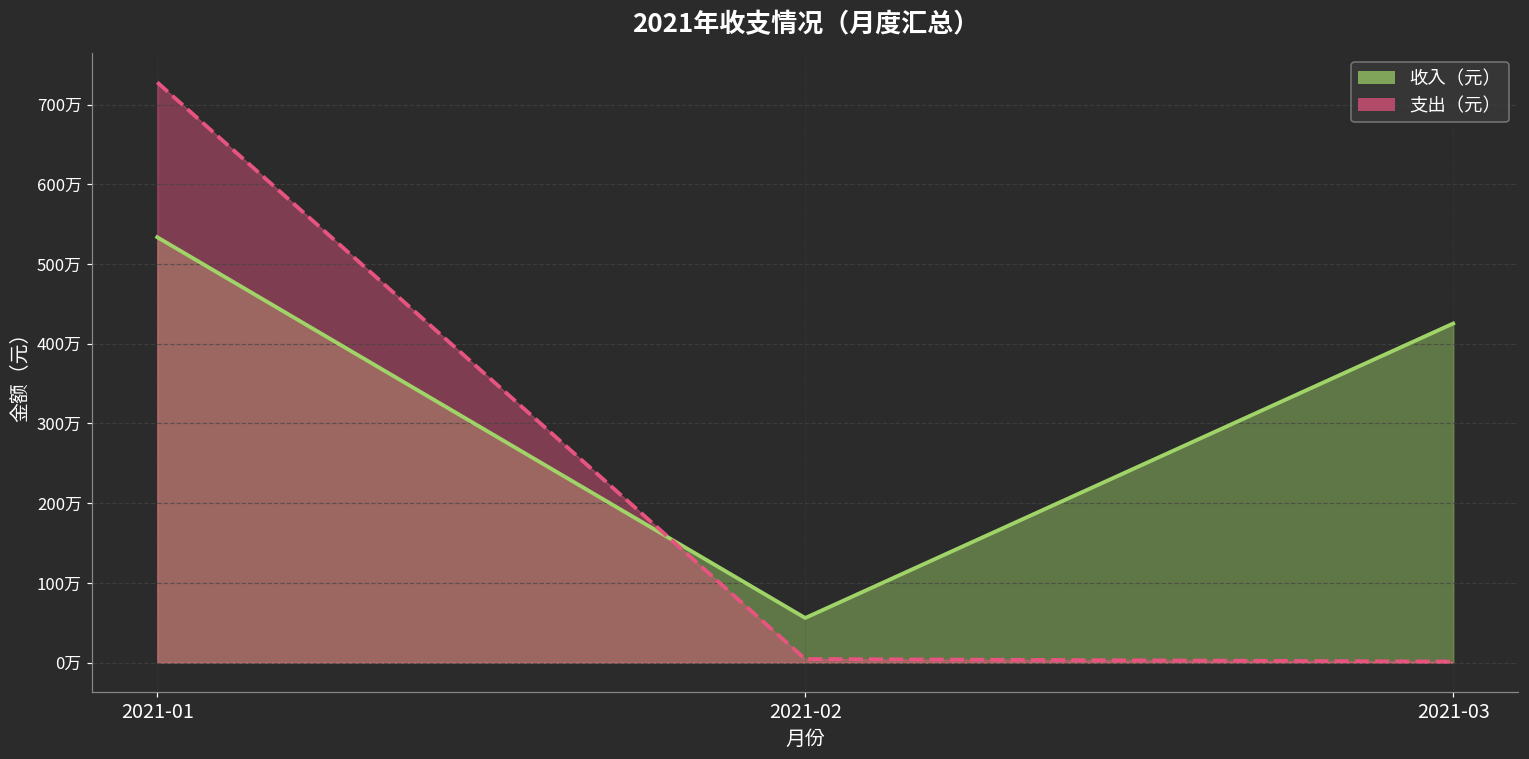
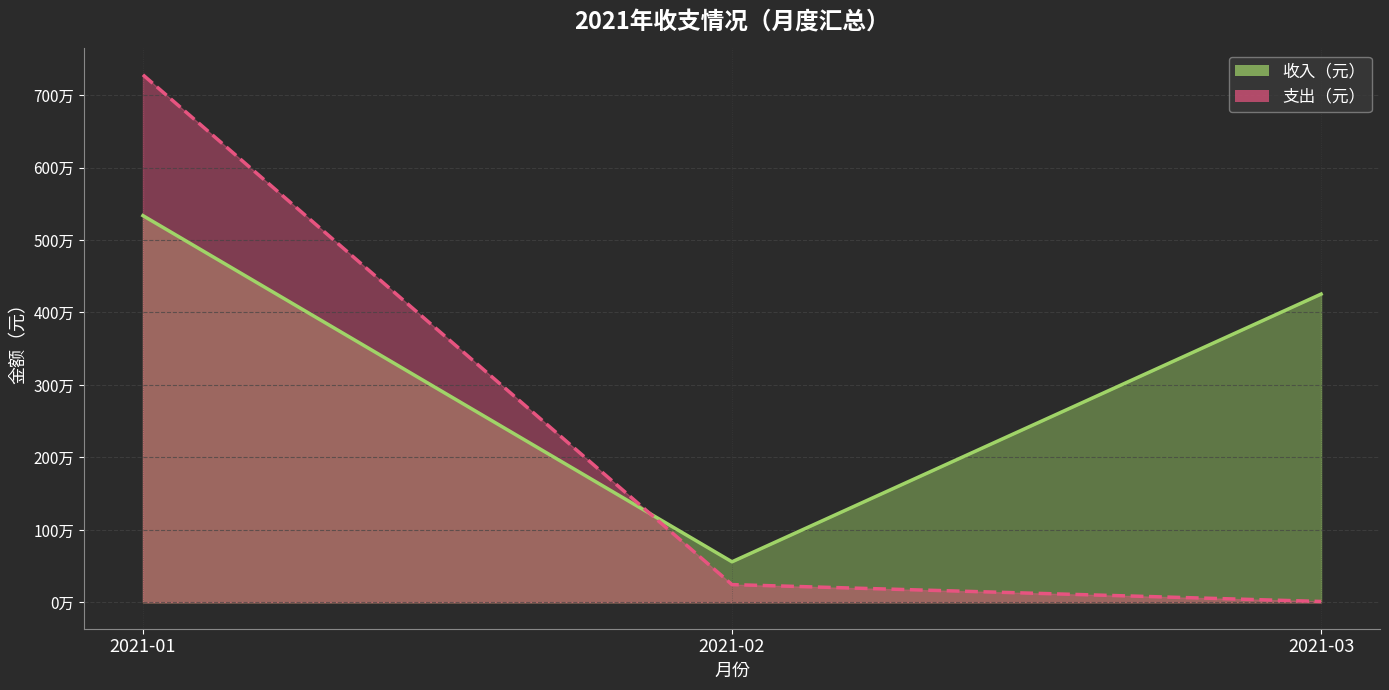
支出（元）, 2021-02: 0万 -> 20万
